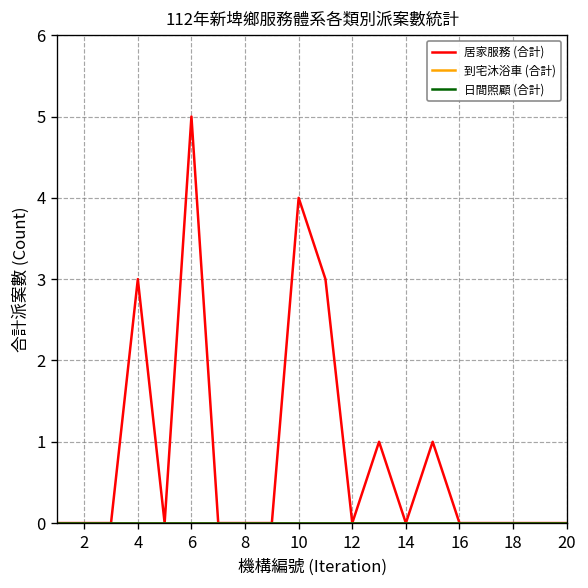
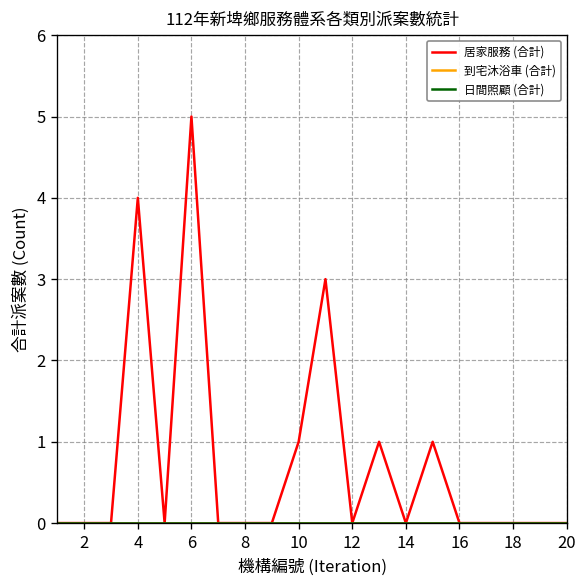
居家服務 (合計), 4: 3 -> 4
居家服務 (合計), 10: 4 -> 1
